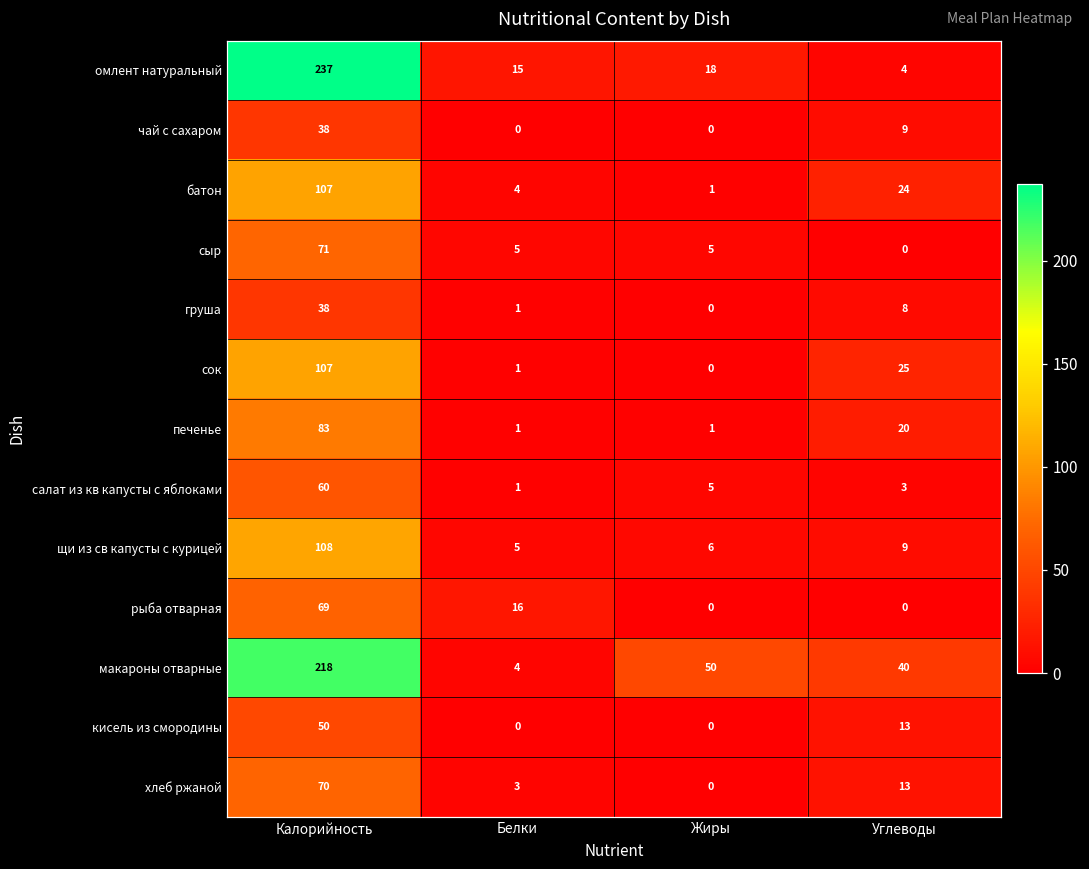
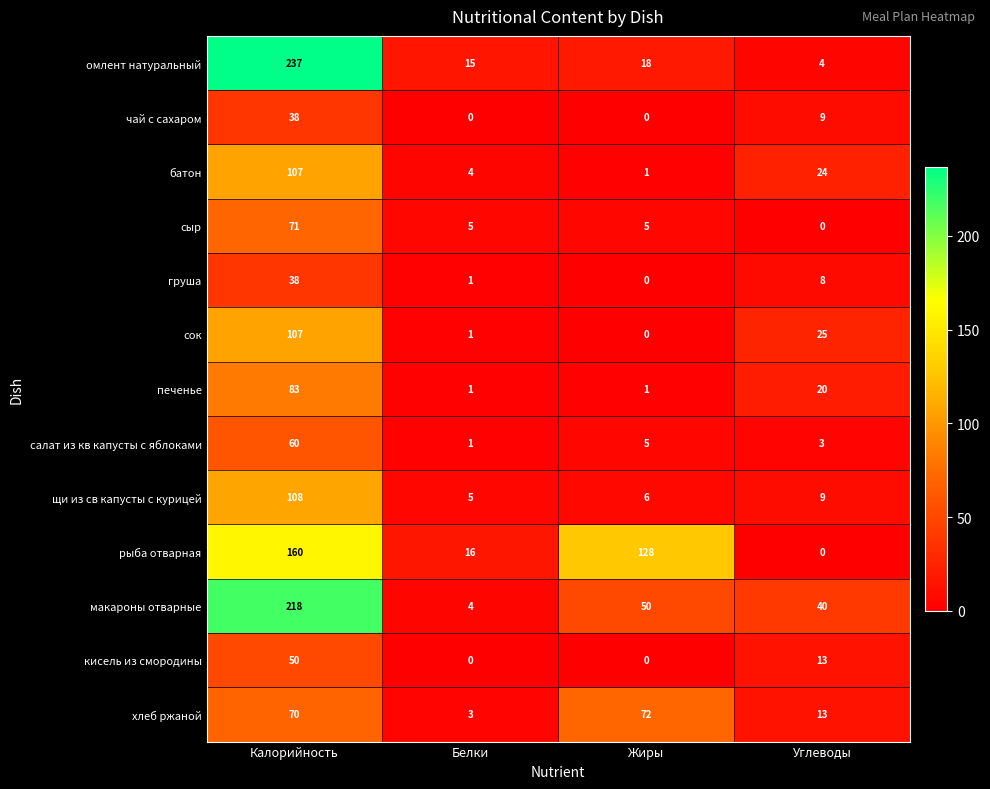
рыба отварная, Калорийность: 69 -> 160
рыба отварная, Жиры: 0 -> 128
хлеб ржаной, Жиры: 0 -> 72
